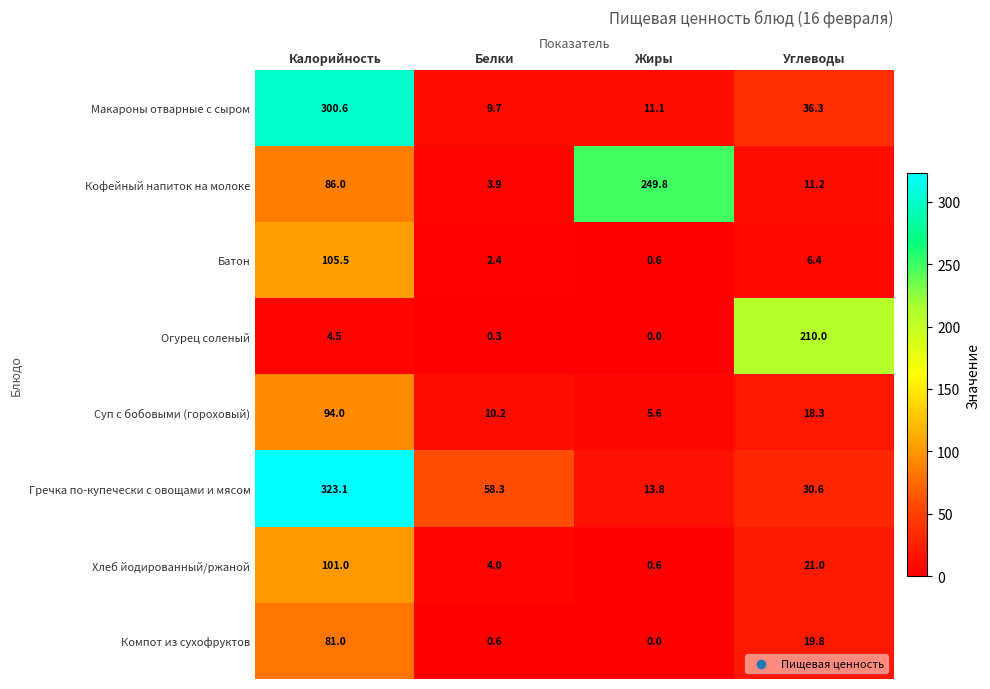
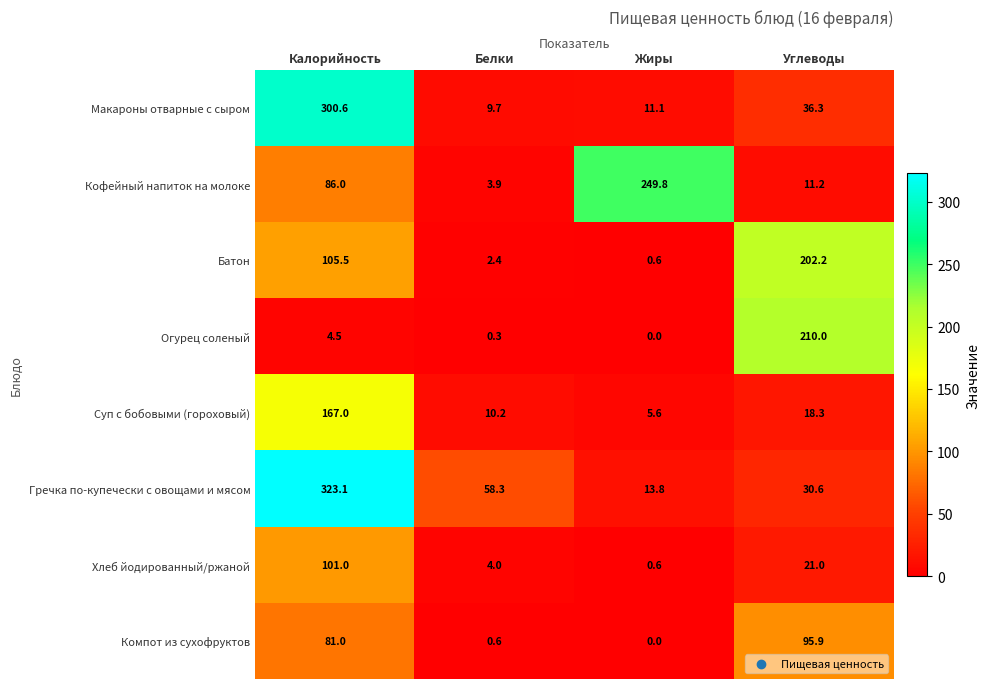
Батон, Углеводы: 6.4 -> 202.2
Суп с бобовыми (гороховый), Калорийность: 94.0 -> 167.0
Компот из сухофруктов, Углеводы: 19.8 -> 95.9
